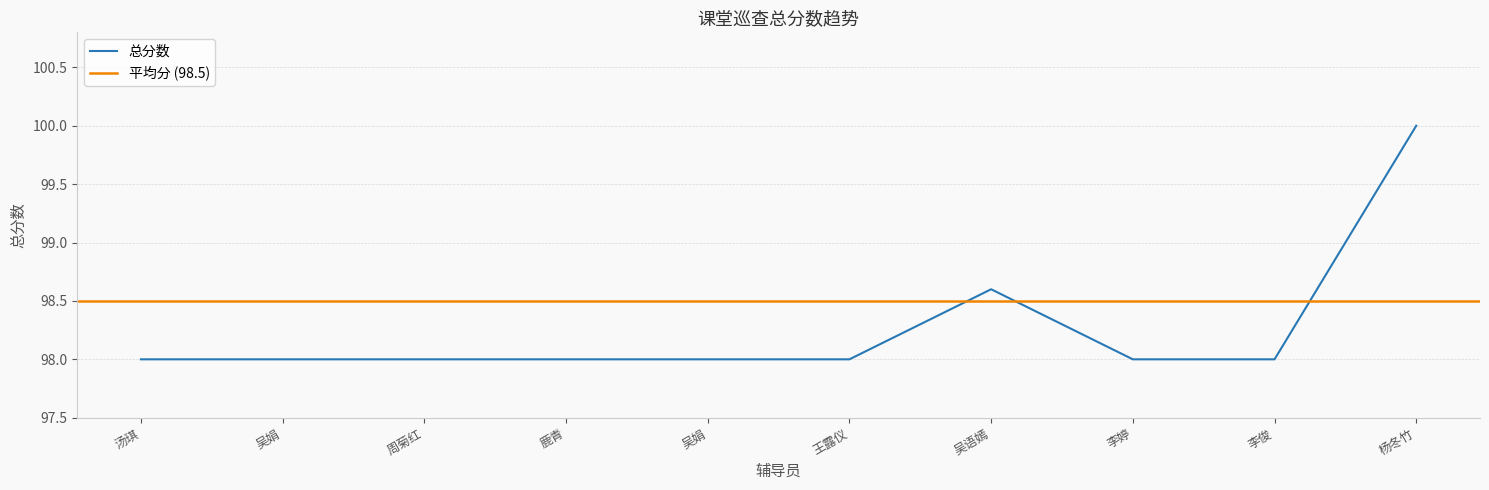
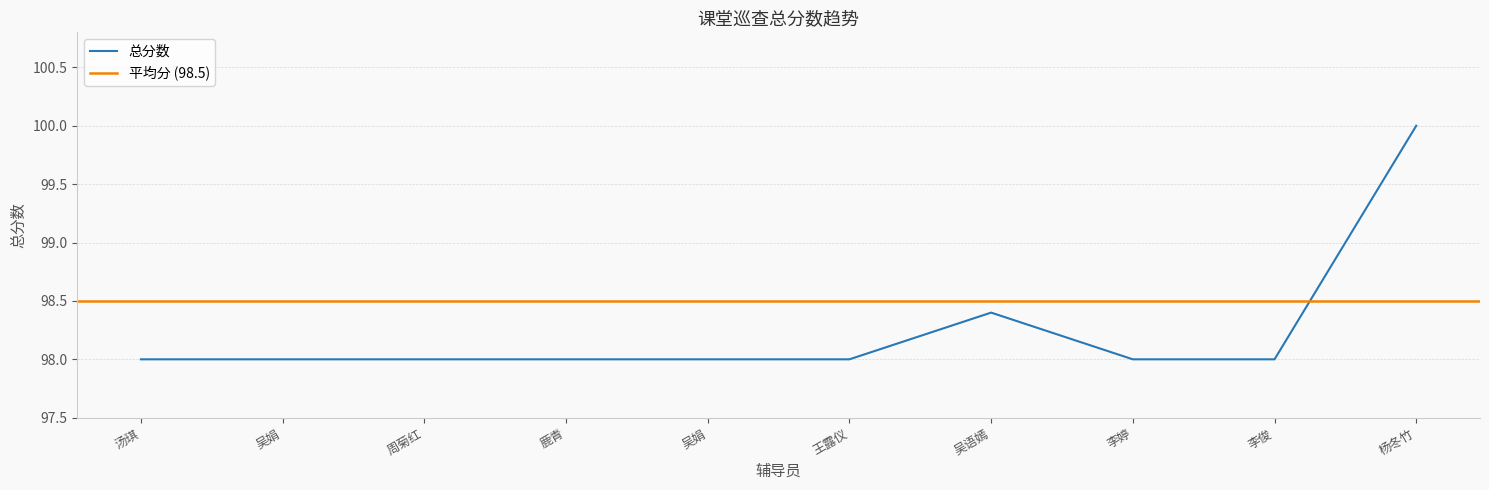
吴语嫣: 98.6 -> 98.4
